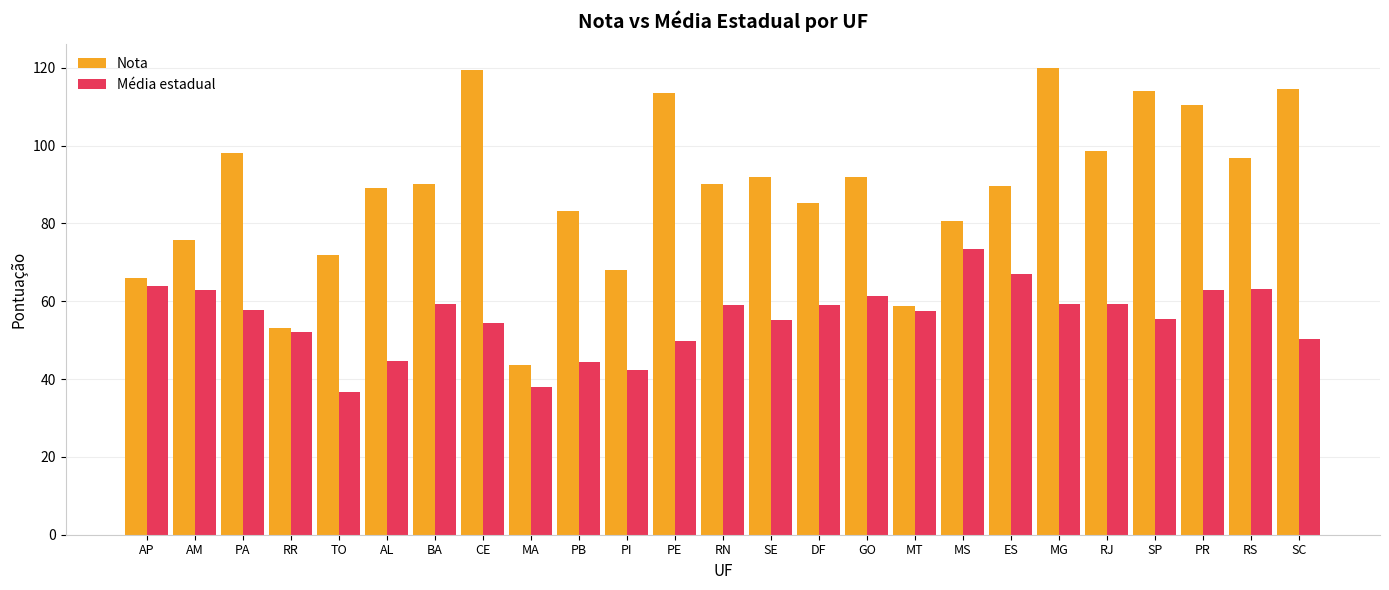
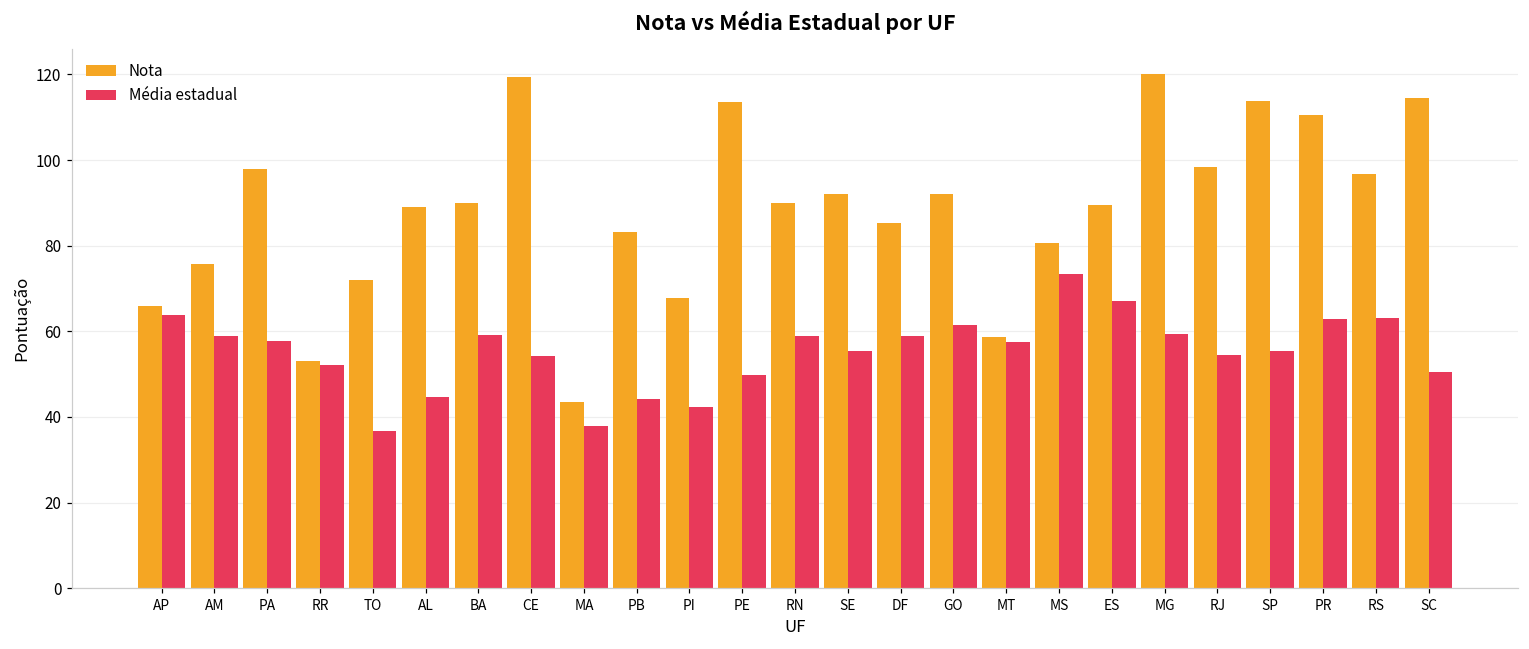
Média estadual, AM: 63 -> 59
Média estadual, RJ: 59 -> 54
